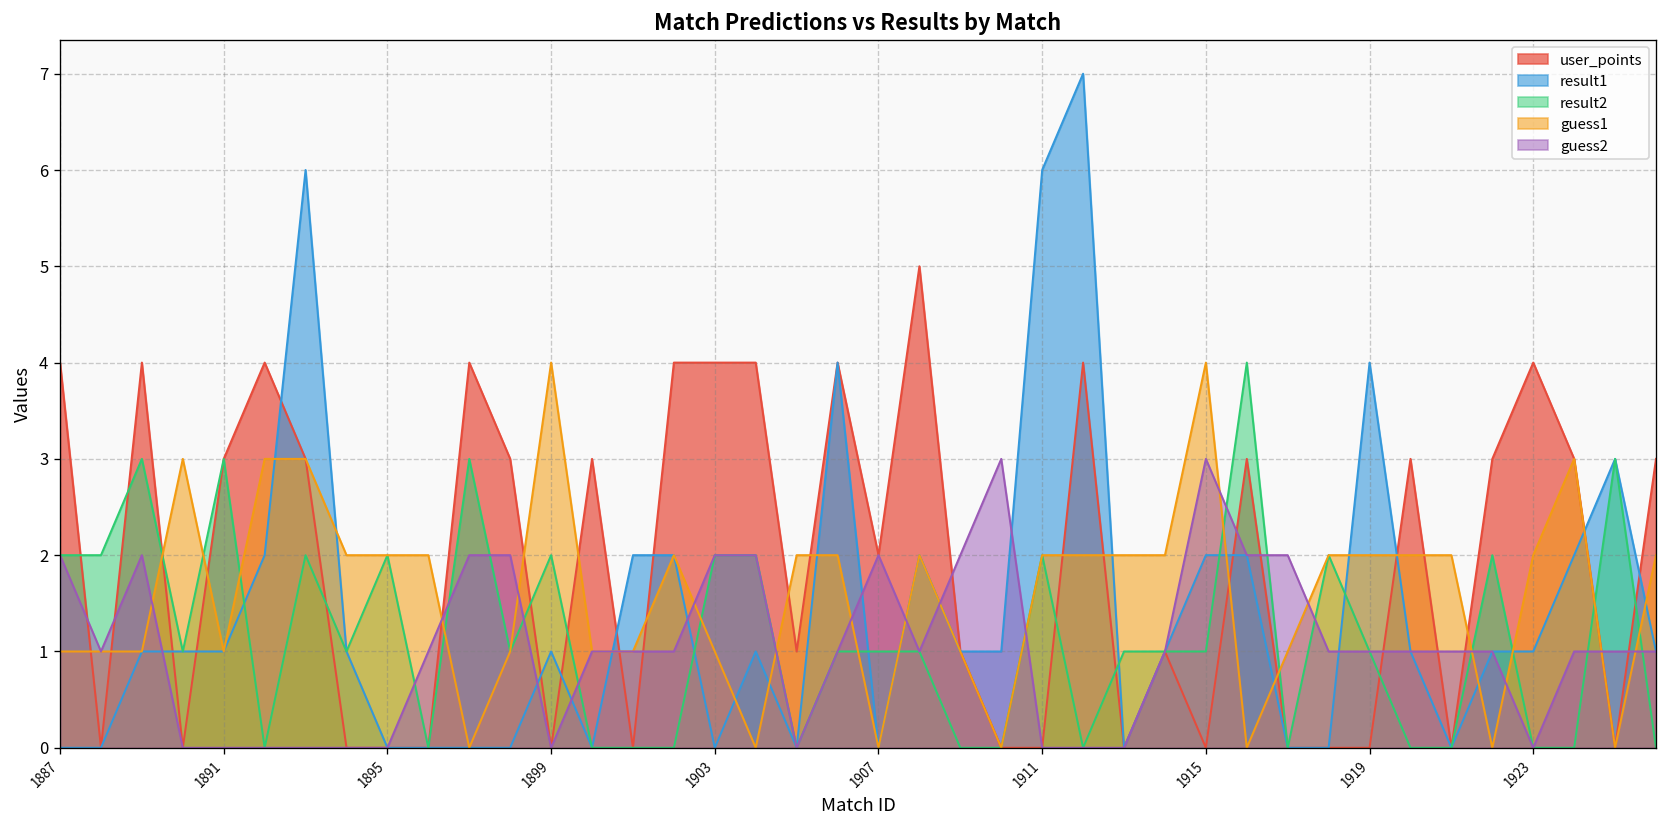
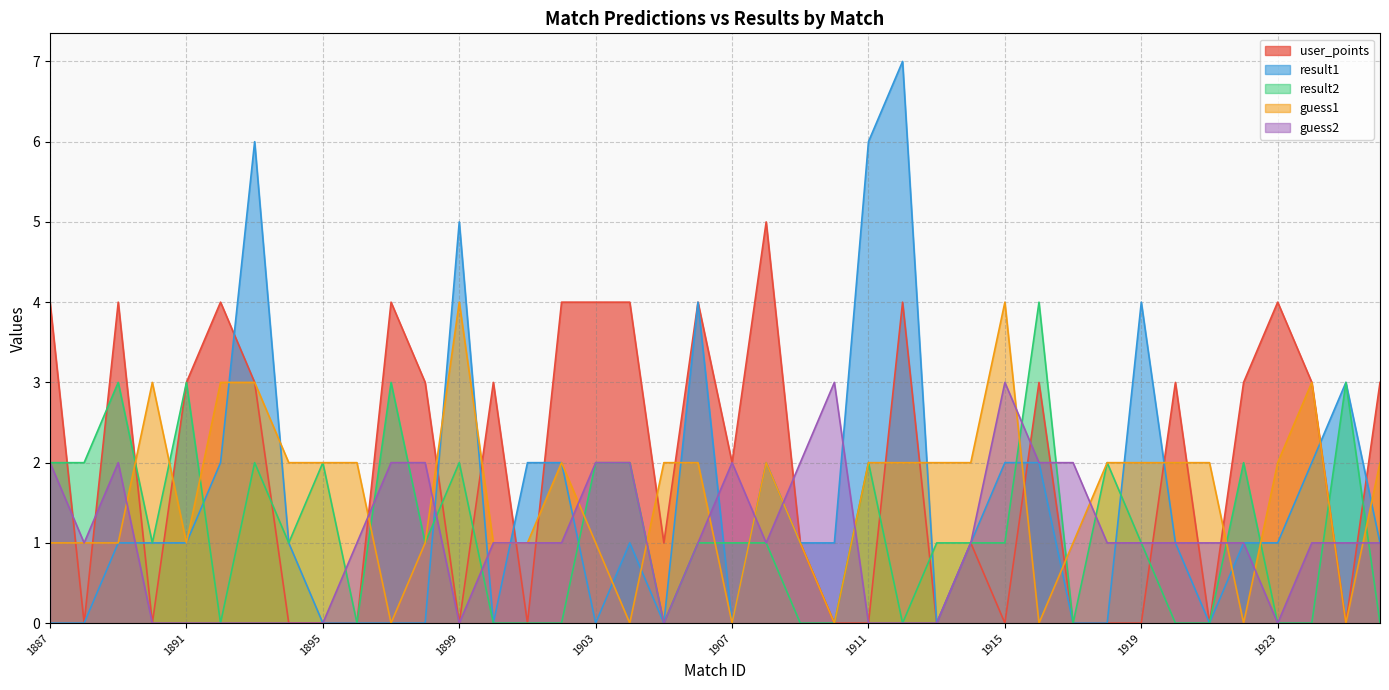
result1, 1899: 1 -> 5
